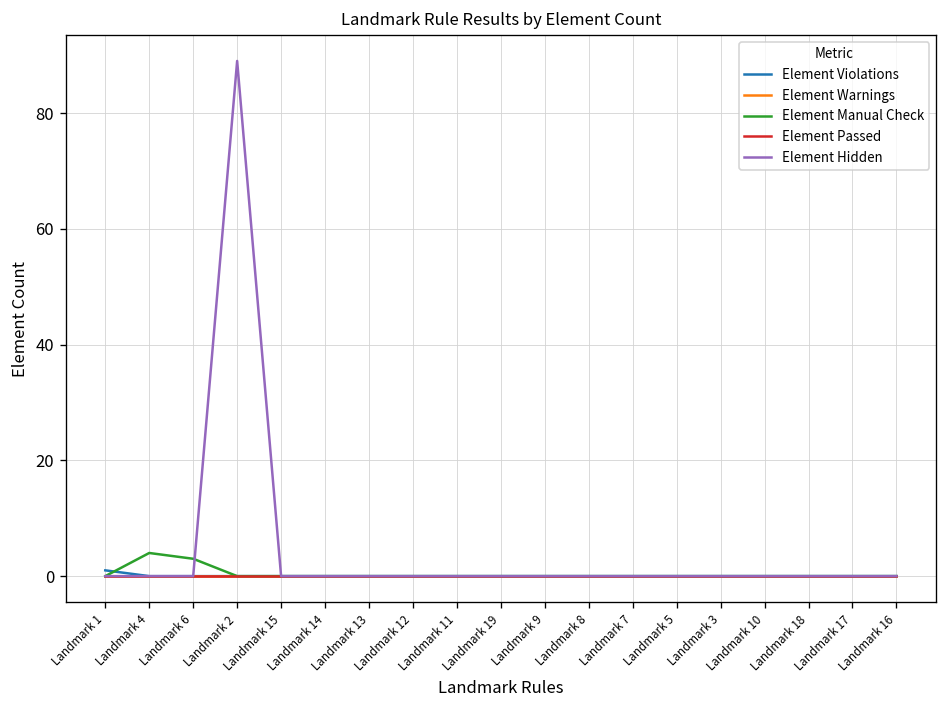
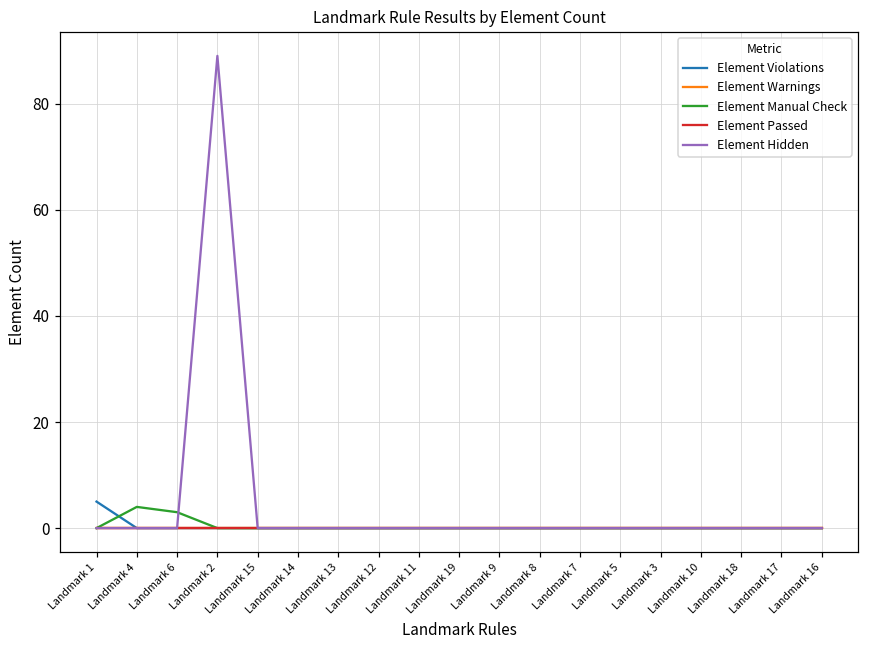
Element Violations, Landmark 1: 1 -> 5
